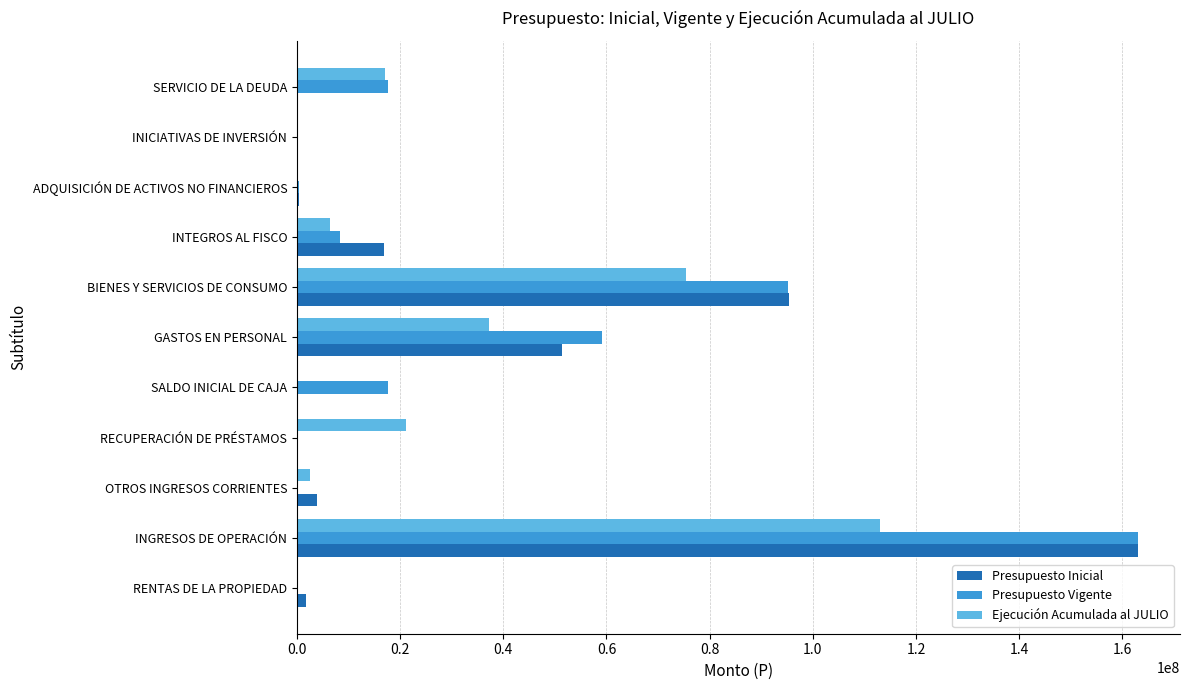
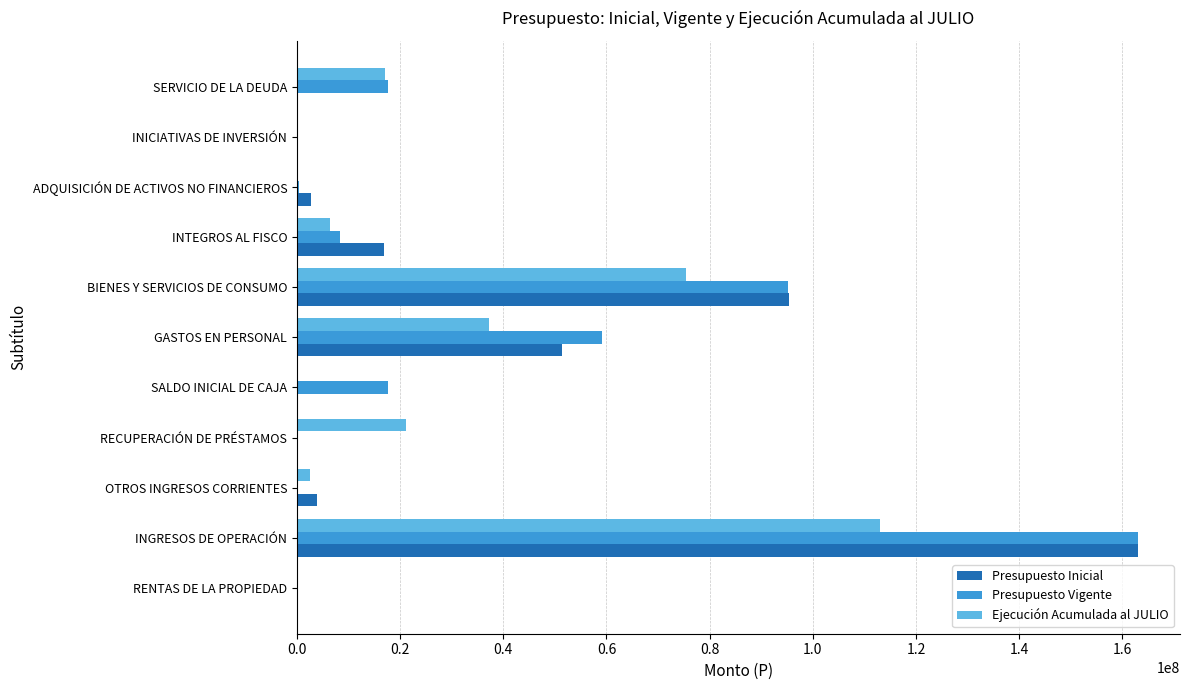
Presupuesto Inicial, ADQUISICIÓN DE ACTIVOS NO FINANCIEROS: 0 -> 3000000
Presupuesto Inicial, RENTAS DE LA PROPIEDAD: 2000000 -> 0
